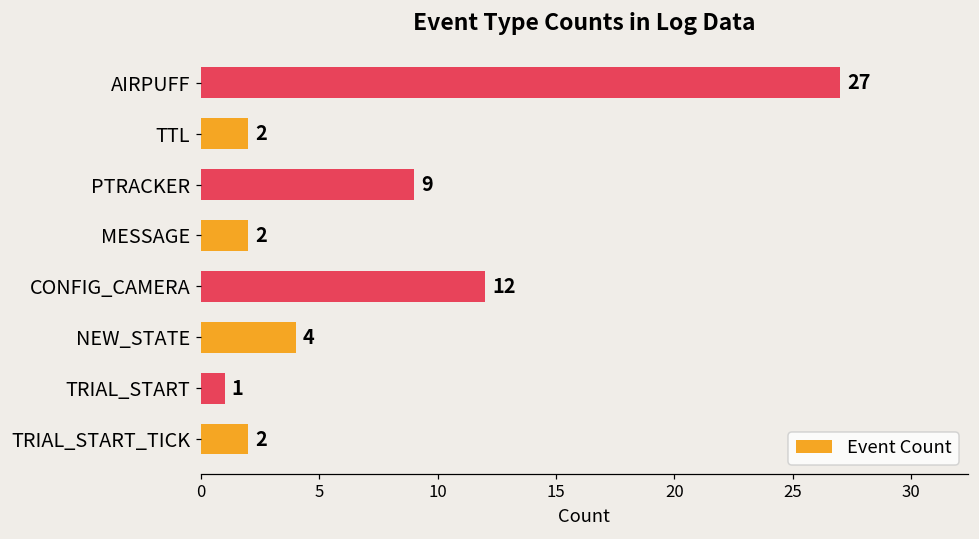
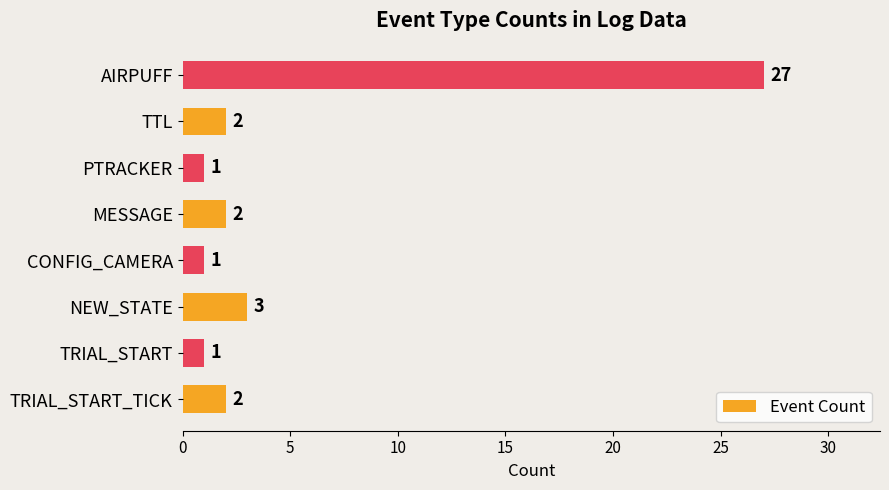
PTRACKER: 9 -> 1
CONFIG_CAMERA: 12 -> 1
NEW_STATE: 4 -> 3
